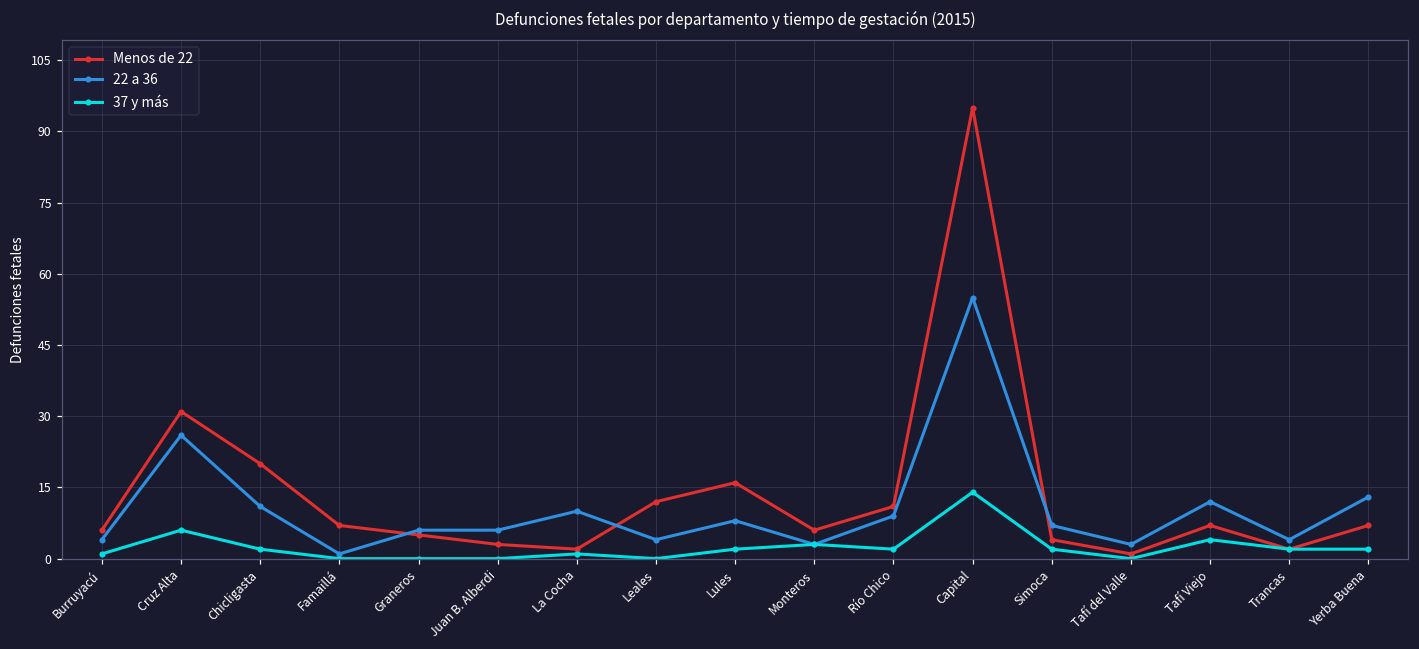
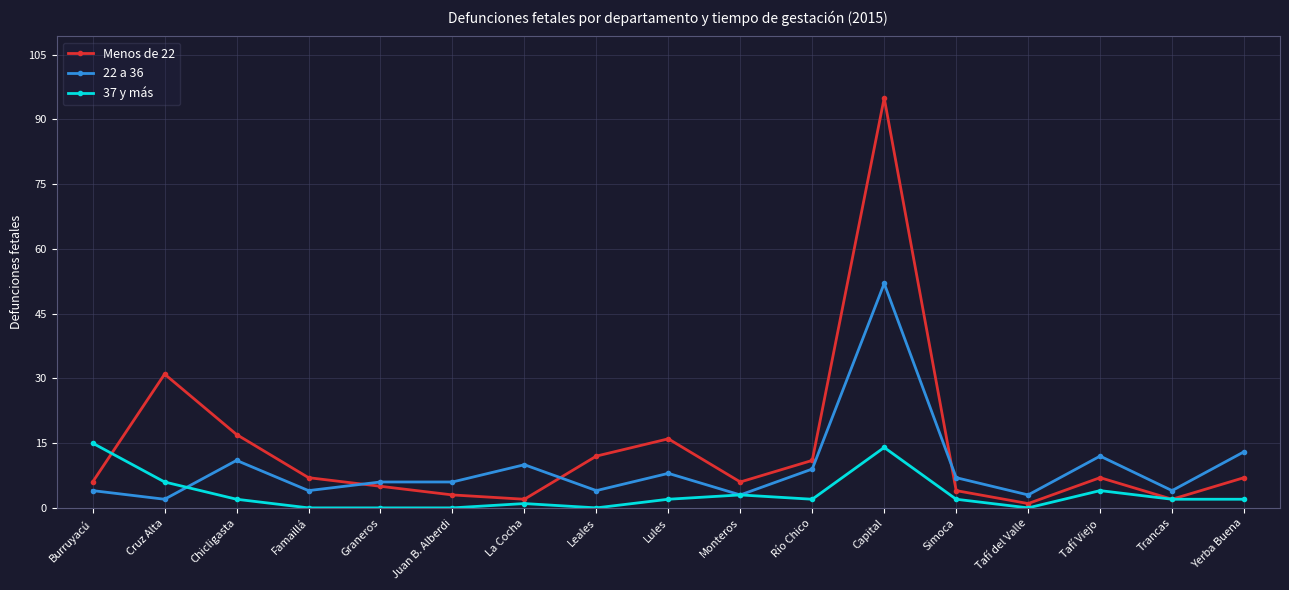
37 y más, Burruyacú: 1 -> 15
22 a 36, Cruz Alta: 26 -> 2
Menos de 22, Chicligasta: 20 -> 17
22 a 36, Famaillá: 1 -> 4
22 a 36, Capital: 55 -> 52
